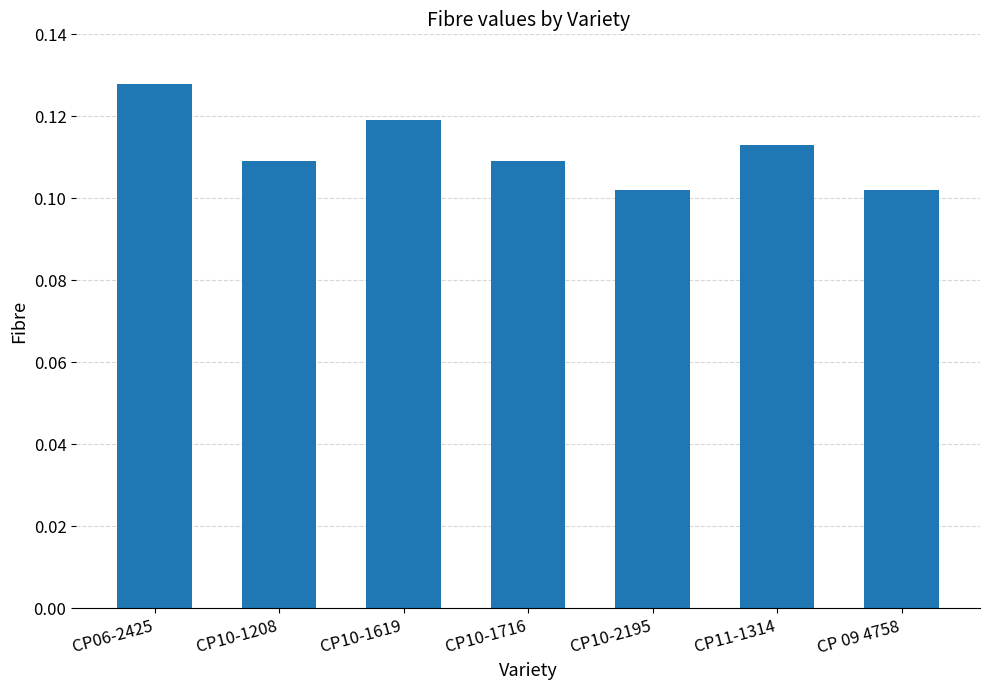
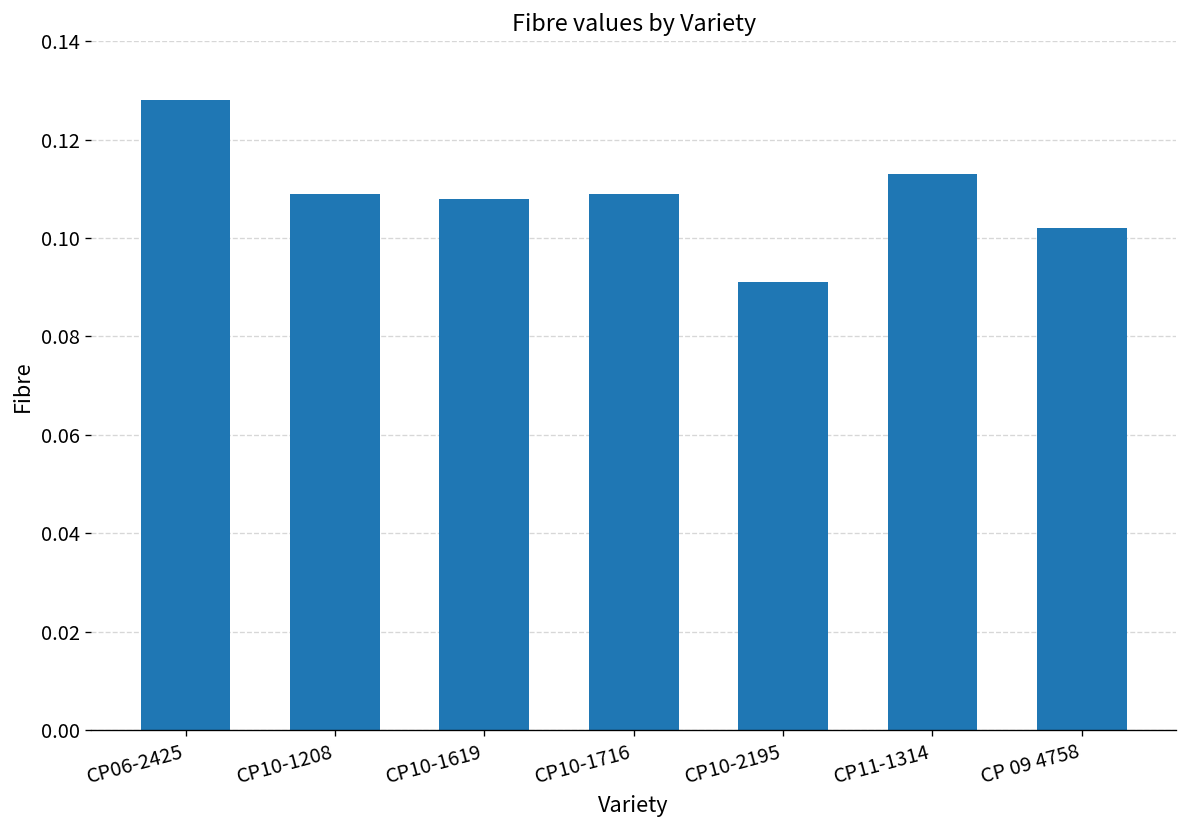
CP10-1619: 0.119 -> 0.108
CP10-2195: 0.102 -> 0.091
